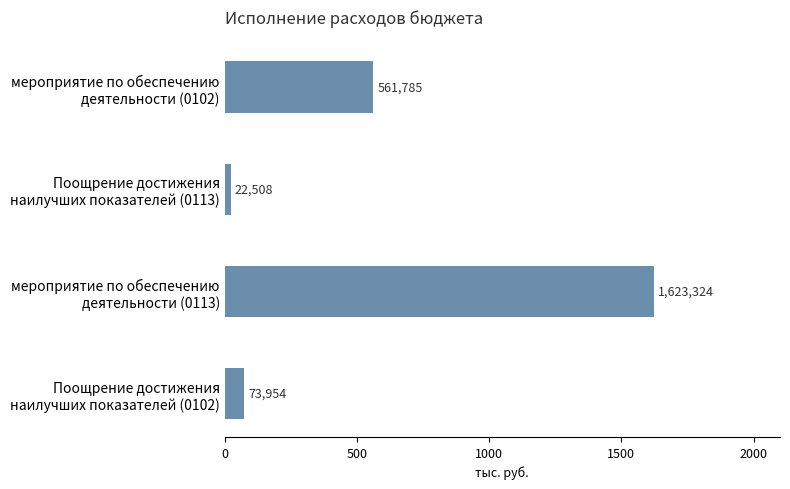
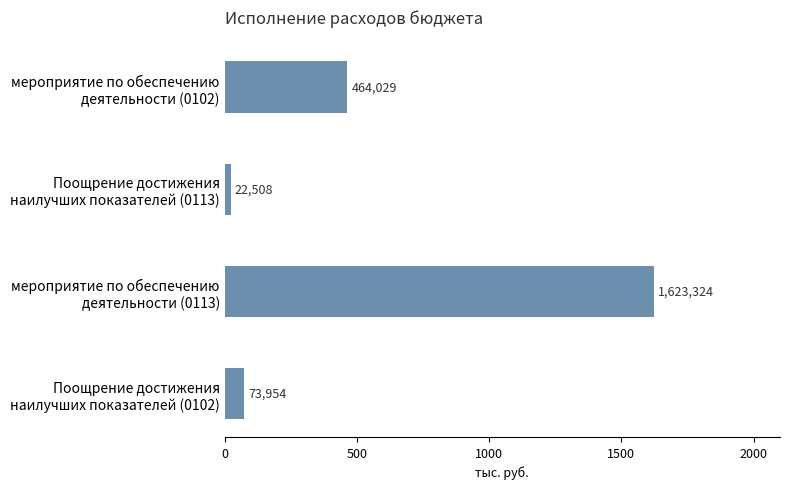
мероприятие по обеспечению деятельности (0102): 561,785 -> 464,029
